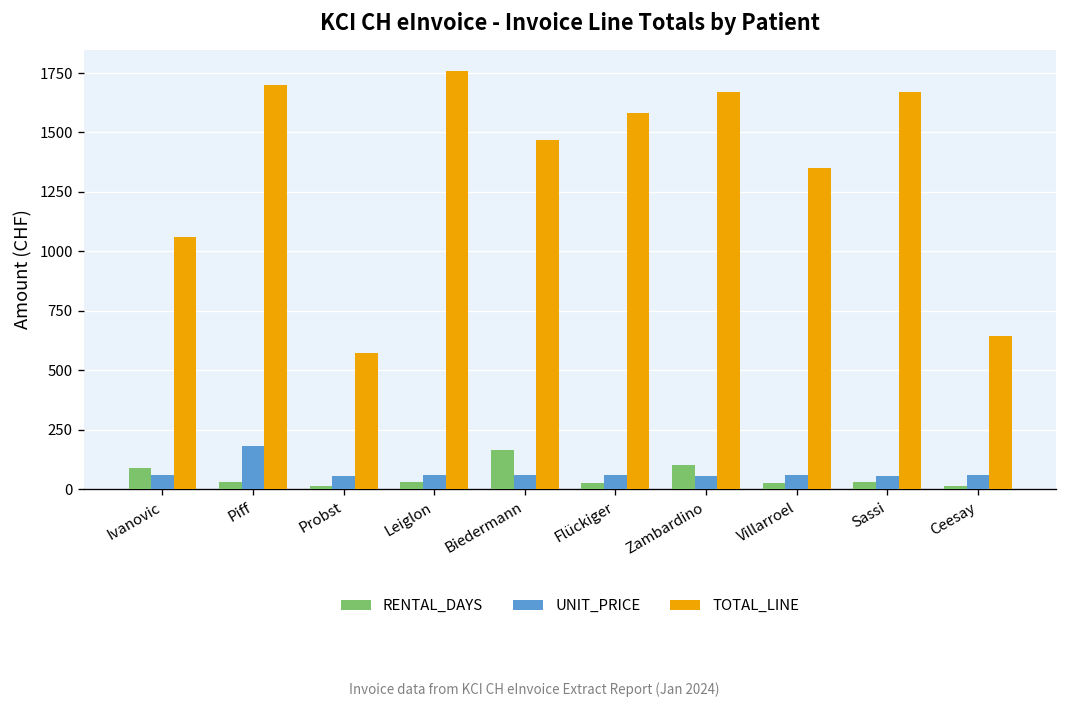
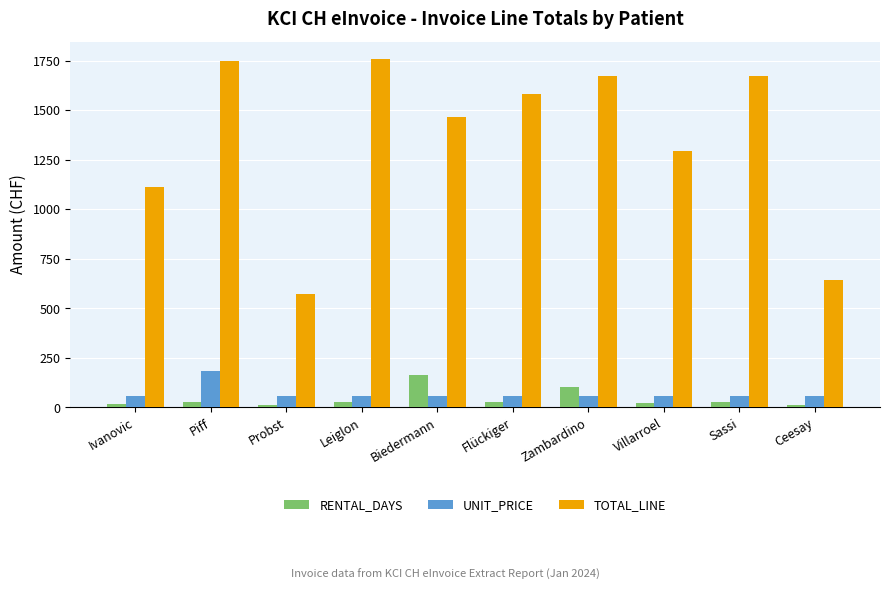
RENTAL_DAYS, Ivanovic: 90 -> 20
TOTAL_LINE, Ivanovic: 1060 -> 1110
TOTAL_LINE, Piff: 1700 -> 1750
TOTAL_LINE, Villarroel: 1350 -> 1300
